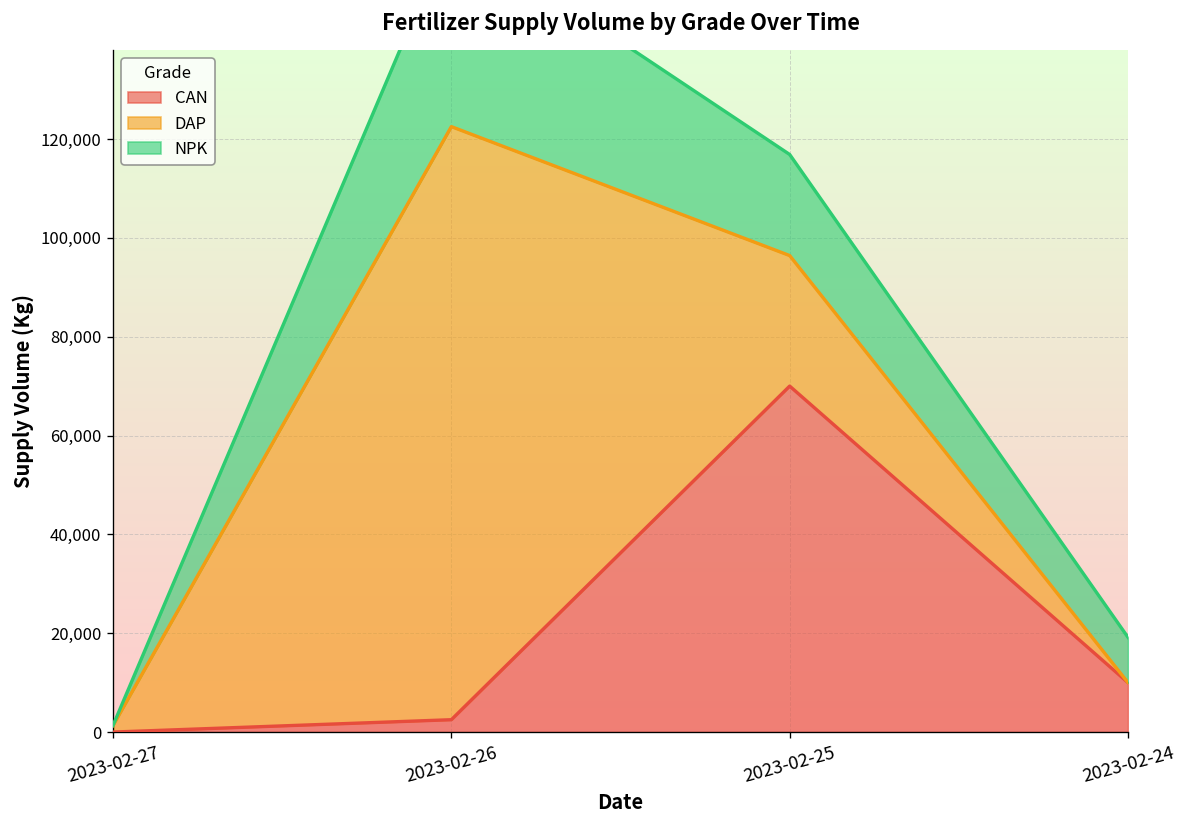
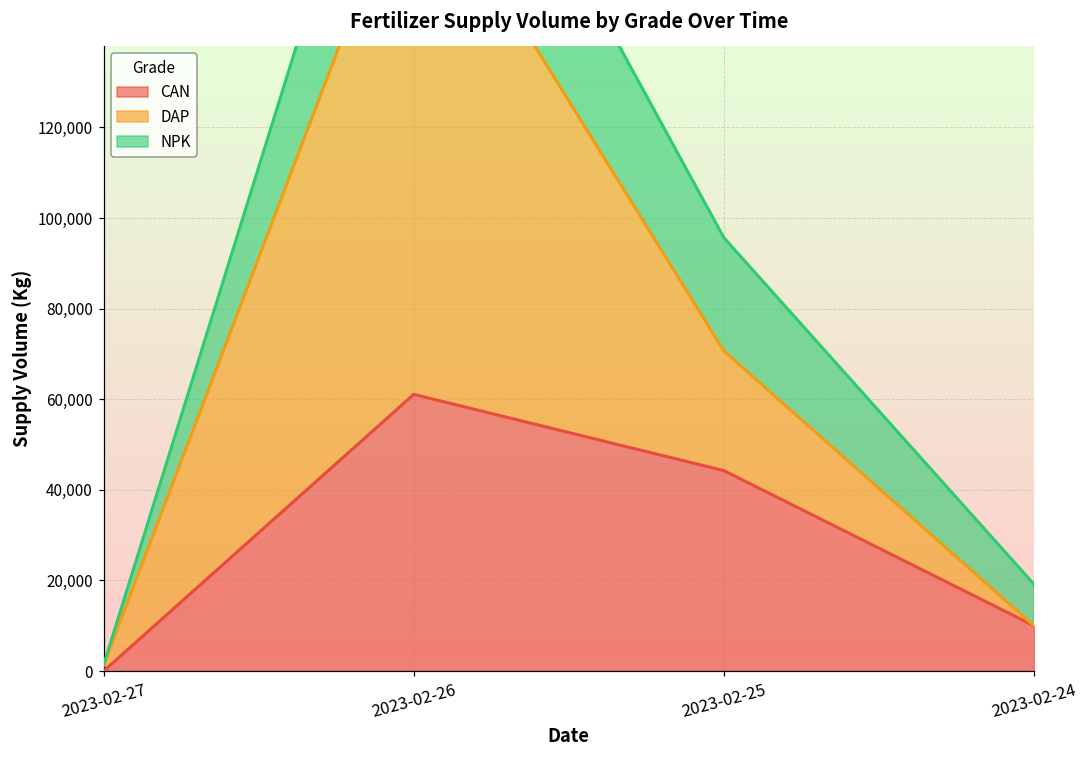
CAN, 2023-02-26: 3,000 -> 61,000
CAN, 2023-02-25: 70,000 -> 44,000
NPK, 2023-02-25: 20,000 -> 25,000
